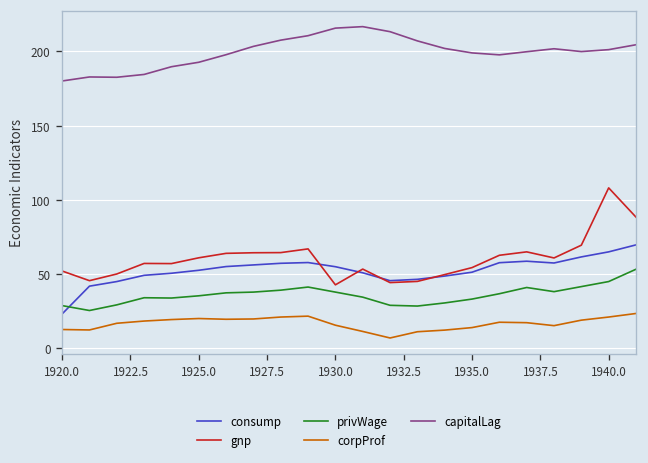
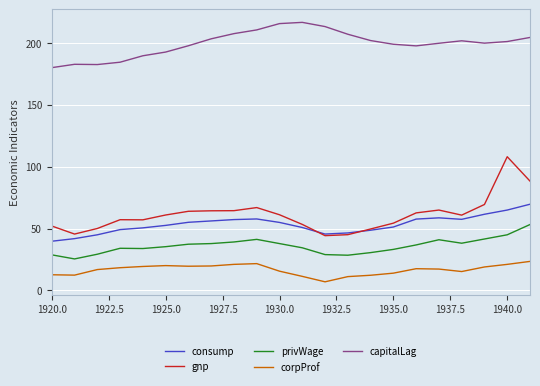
consump, 1920.0: 23 -> 40
gnp, 1930.0: 43 -> 61
